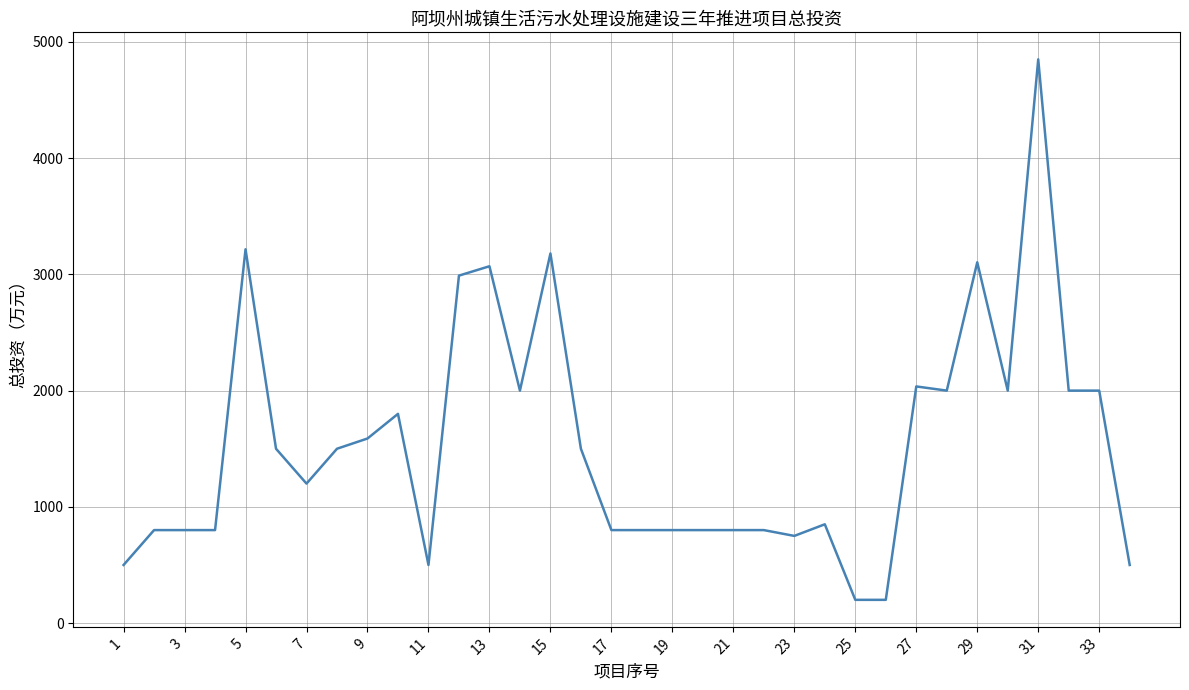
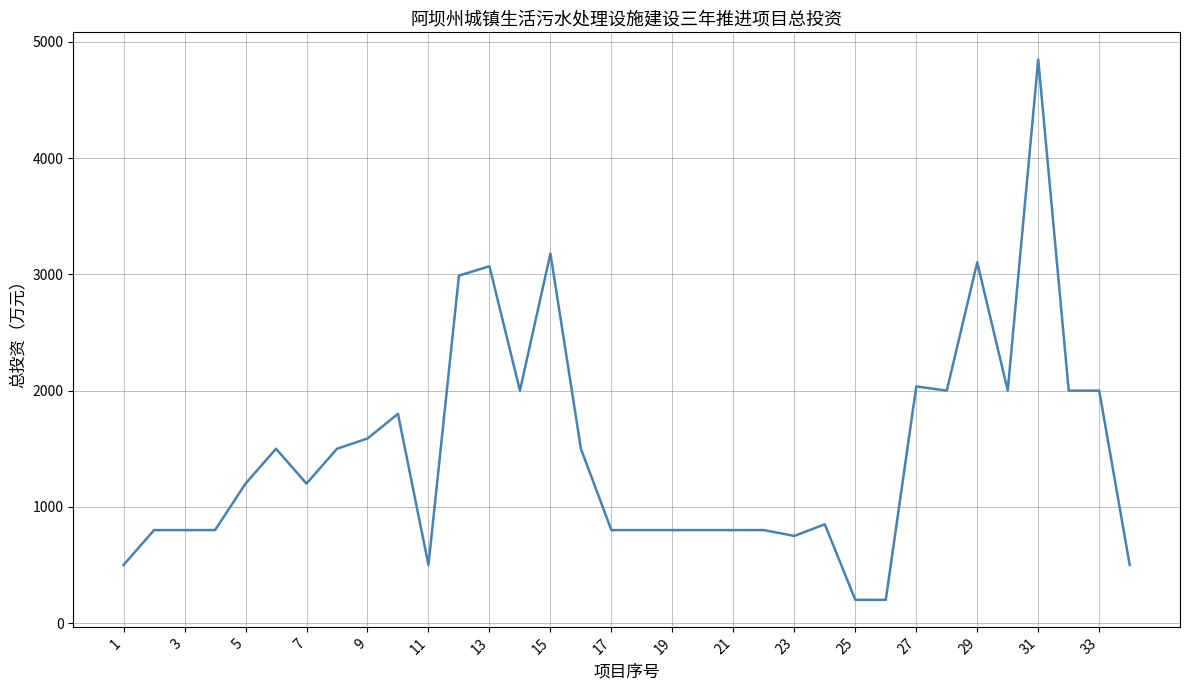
5: 3220 -> 1200
